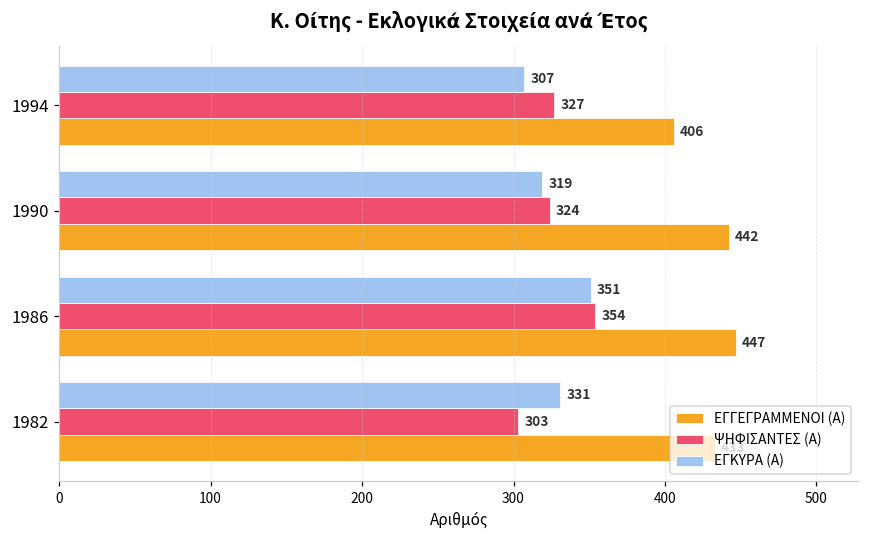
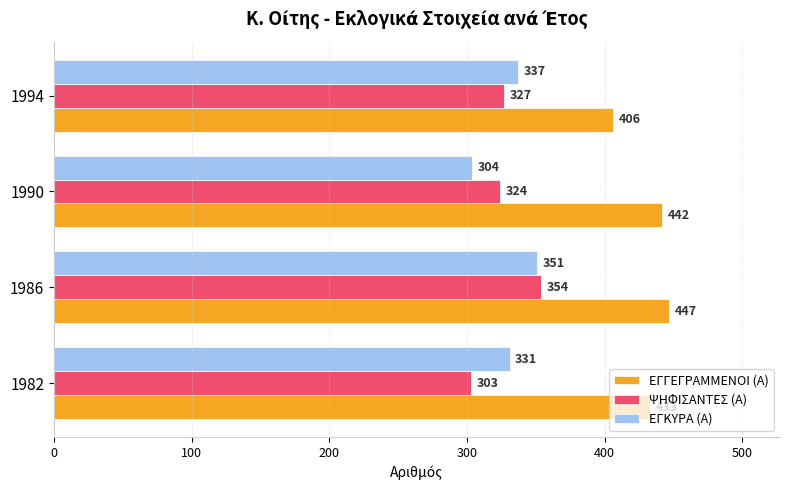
ΕΓΚΥΡΑ (Α), 1994: 307 -> 337
ΕΓΚΥΡΑ (Α), 1990: 319 -> 304
